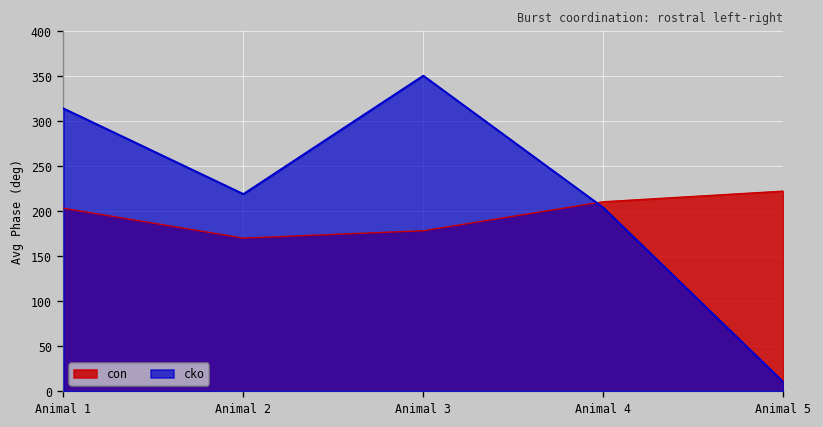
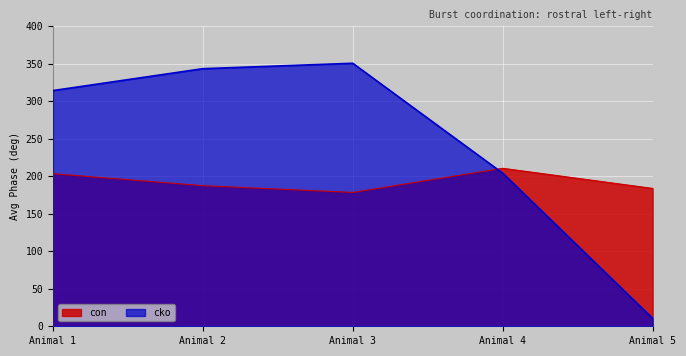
con, Animal 2: 170 -> 190
cko, Animal 2: 220 -> 340
con, Animal 5: 220 -> 180
